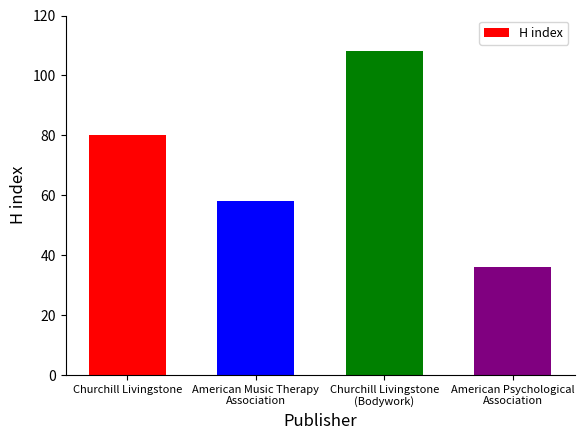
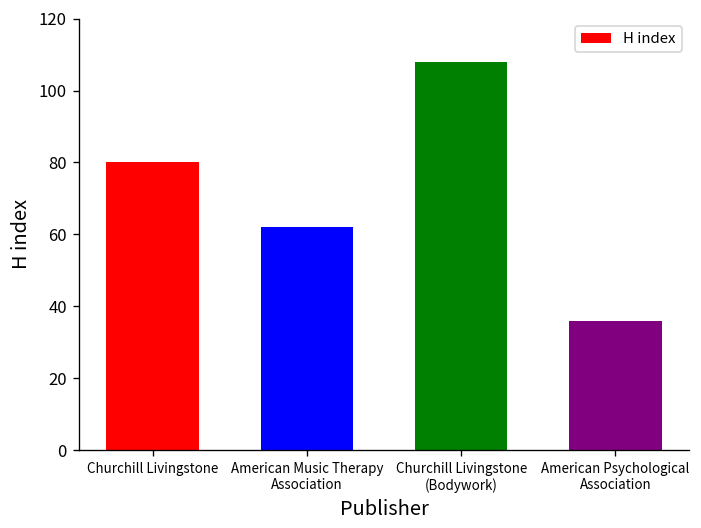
American Music Therapy Association: 58 -> 62
